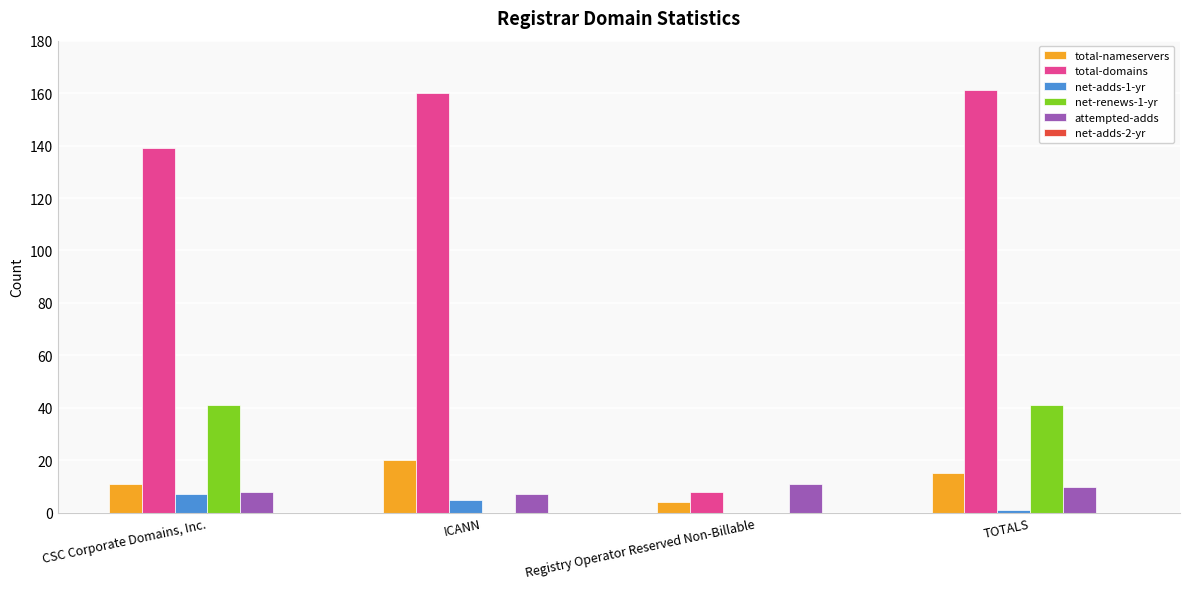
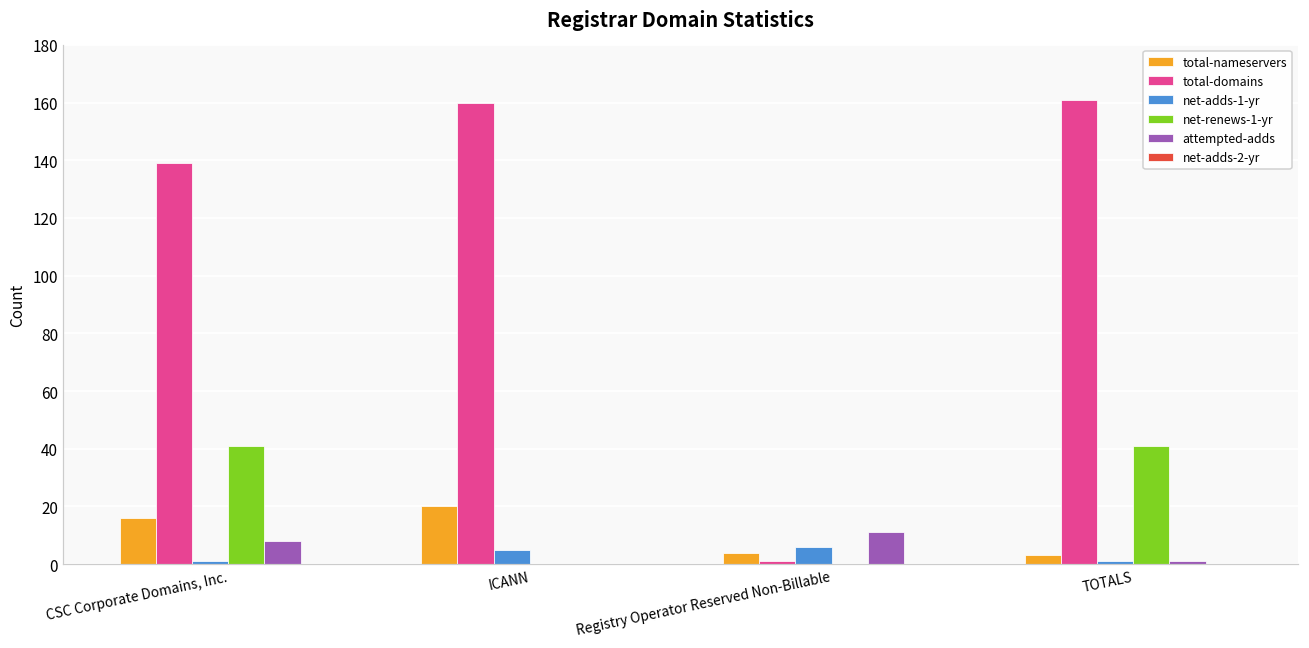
total-nameservers, CSC Corporate Domains, Inc.: 11 -> 16
net-adds-1-yr, CSC Corporate Domains, Inc.: 7 -> 1
attempted-adds, ICANN: 7 -> 0
total-domains, Registry Operator Reserved Non-Billable: 8 -> 1
net-adds-1-yr, Registry Operator Reserved Non-Billable: 0 -> 6
total-nameservers, TOTALS: 15 -> 3
attempted-adds, TOTALS: 10 -> 1
